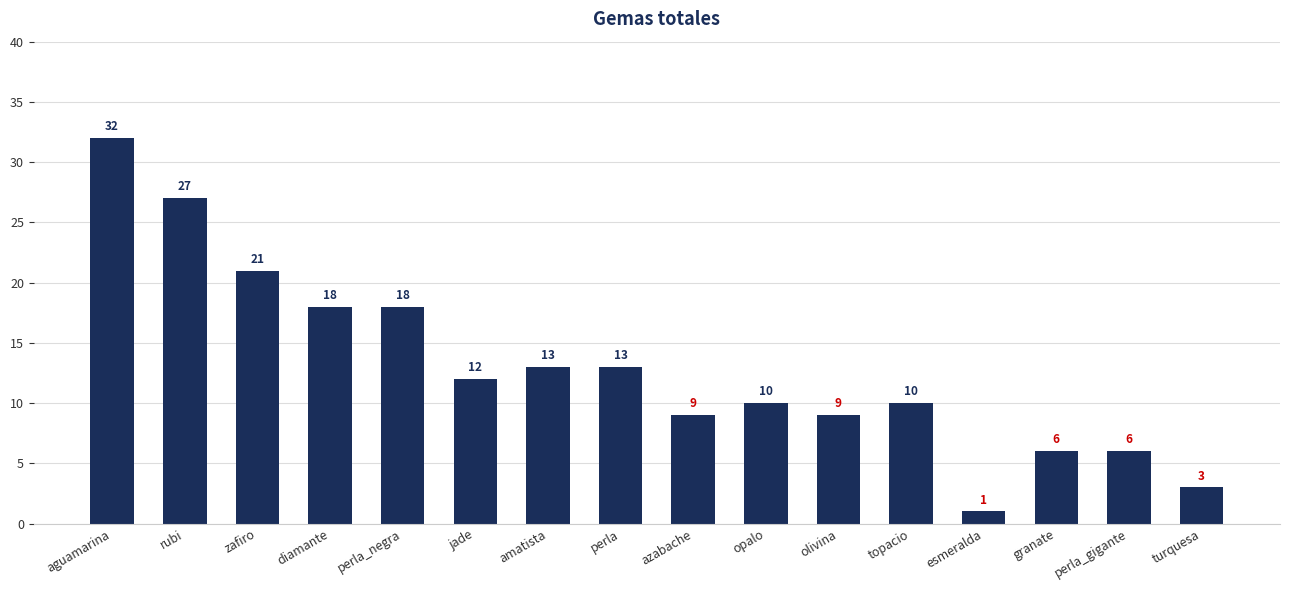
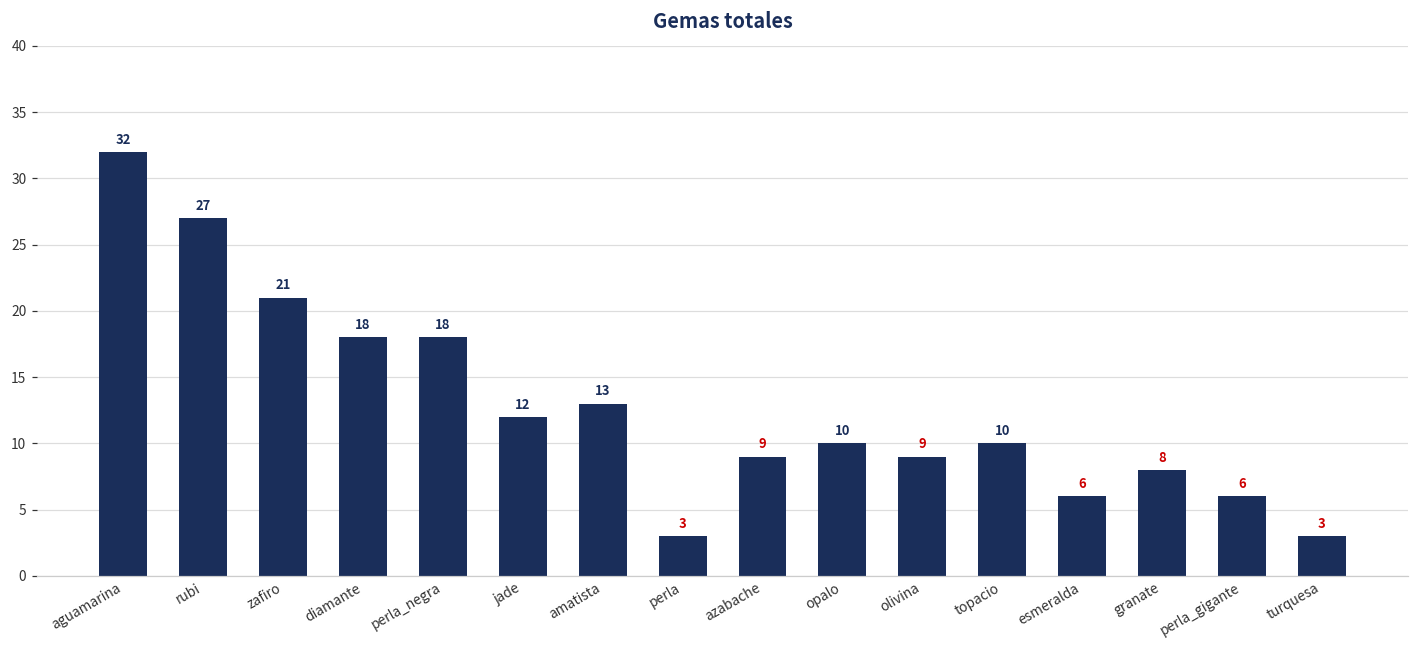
perla: 13 -> 3
esmeralda: 1 -> 6
granate: 6 -> 8
